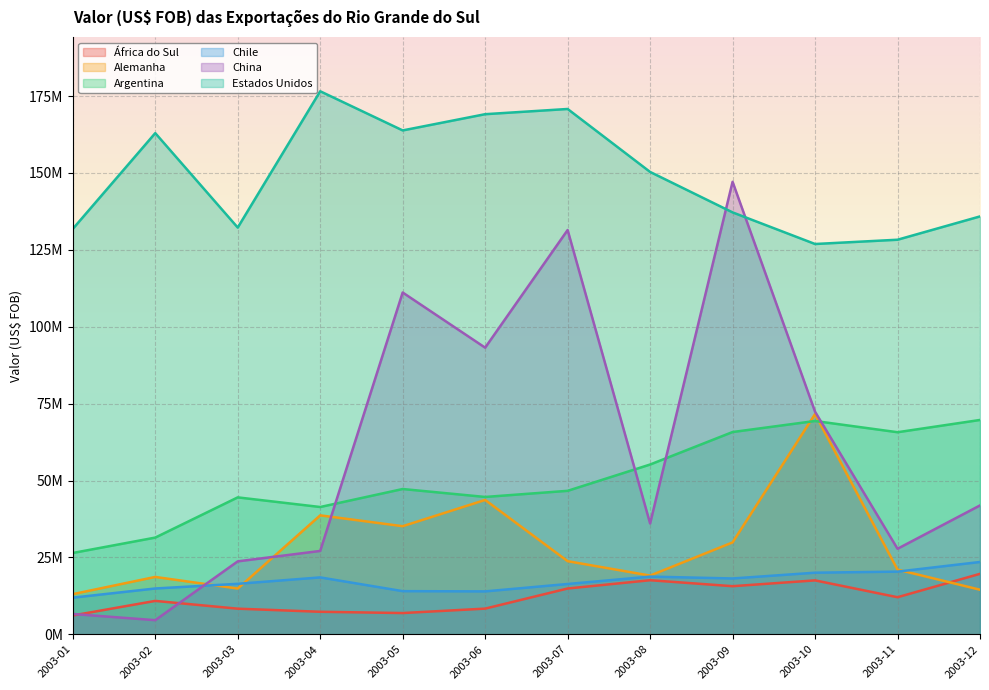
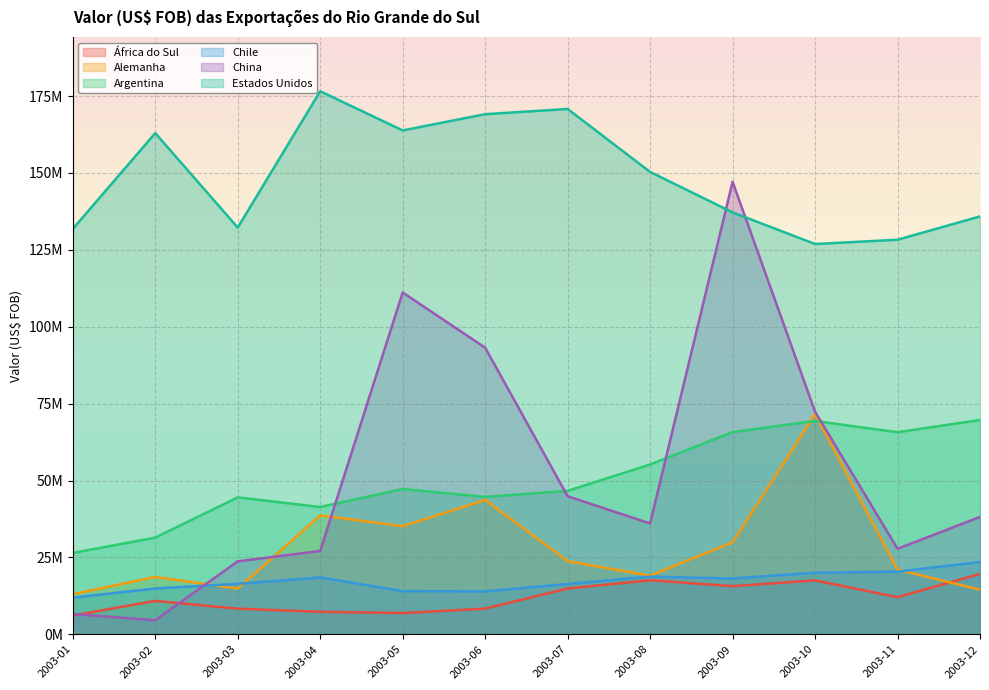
China, 2003-07: 131000000 -> 45000000
China, 2003-12: 42000000 -> 38000000
